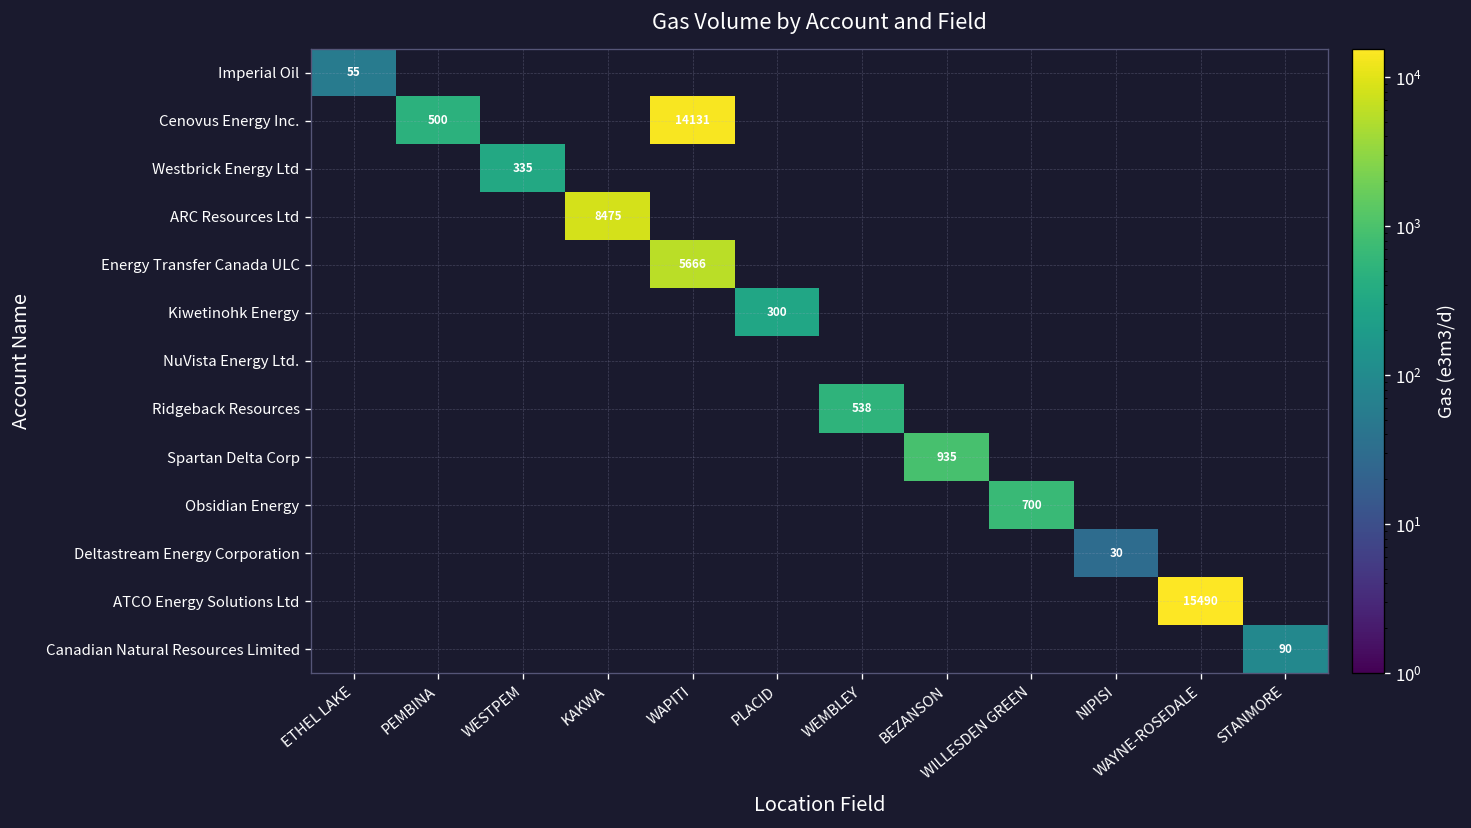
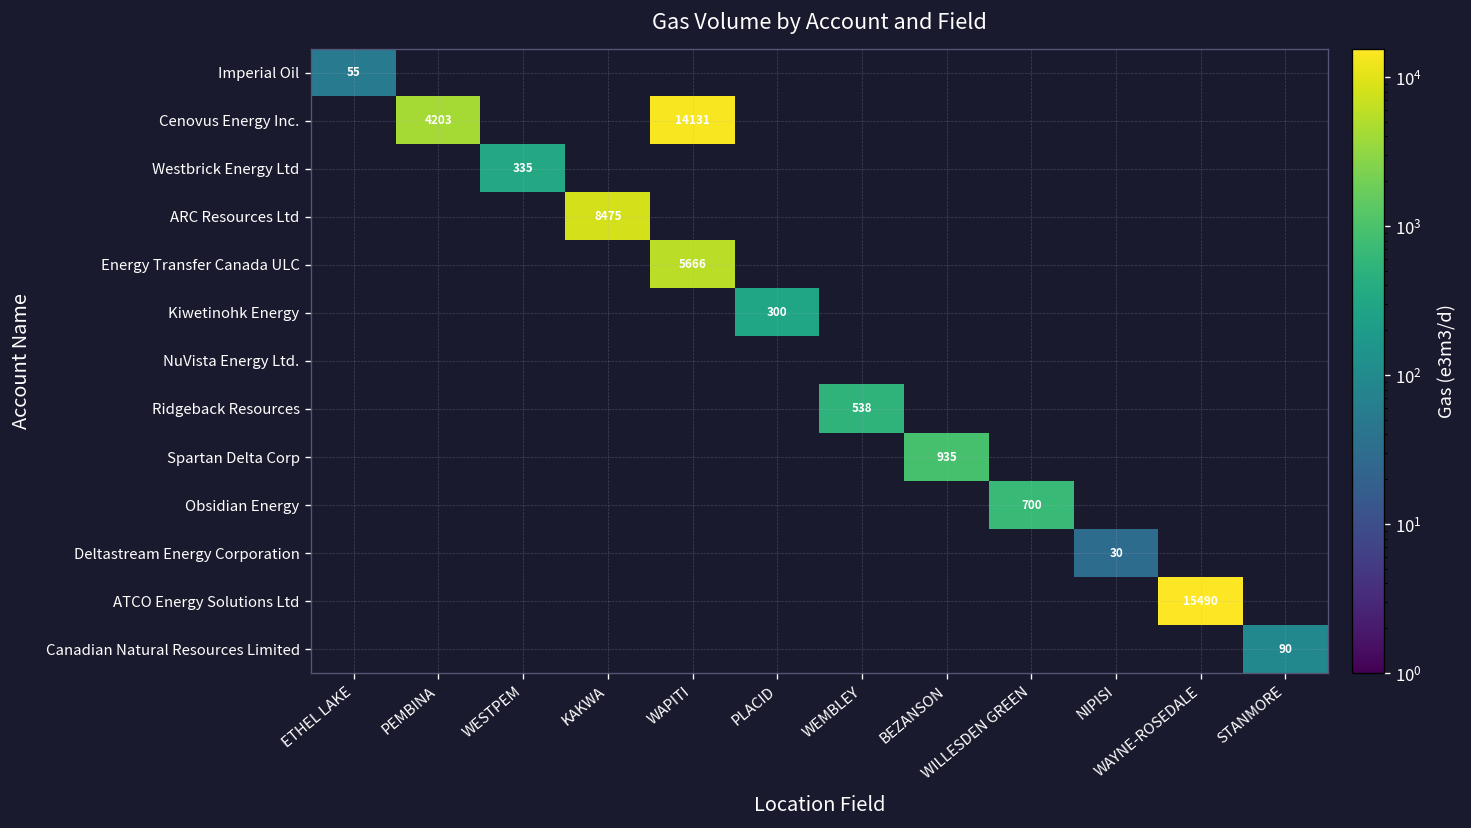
Cenovus Energy Inc., PEMBINA: 500 -> 4203
